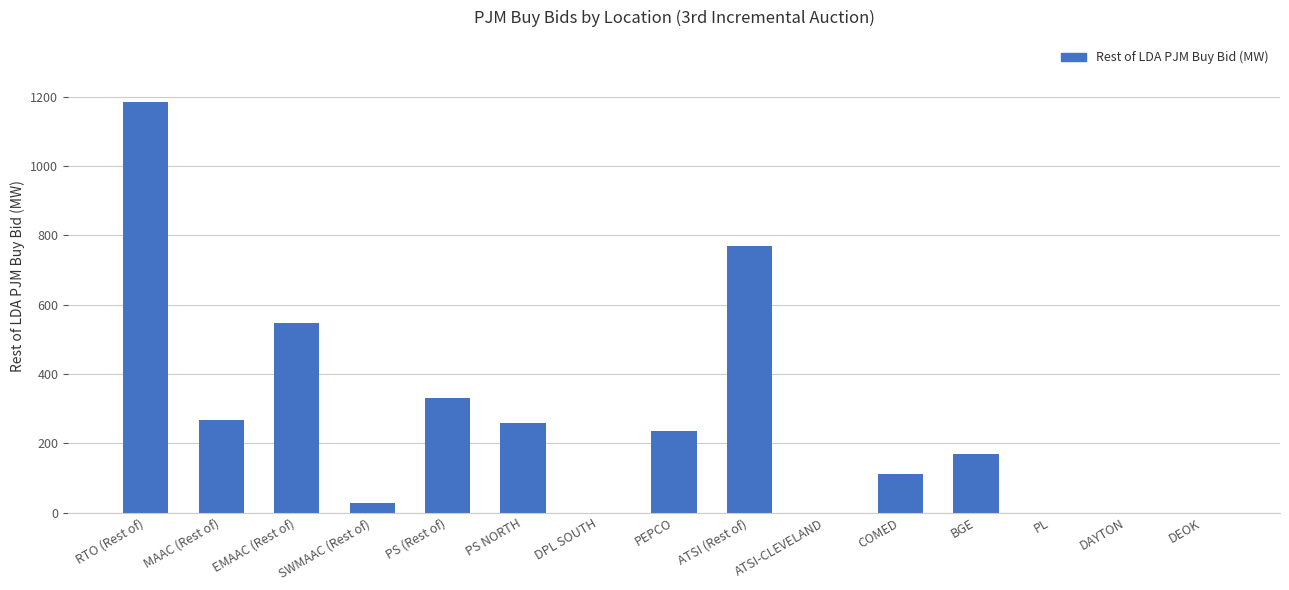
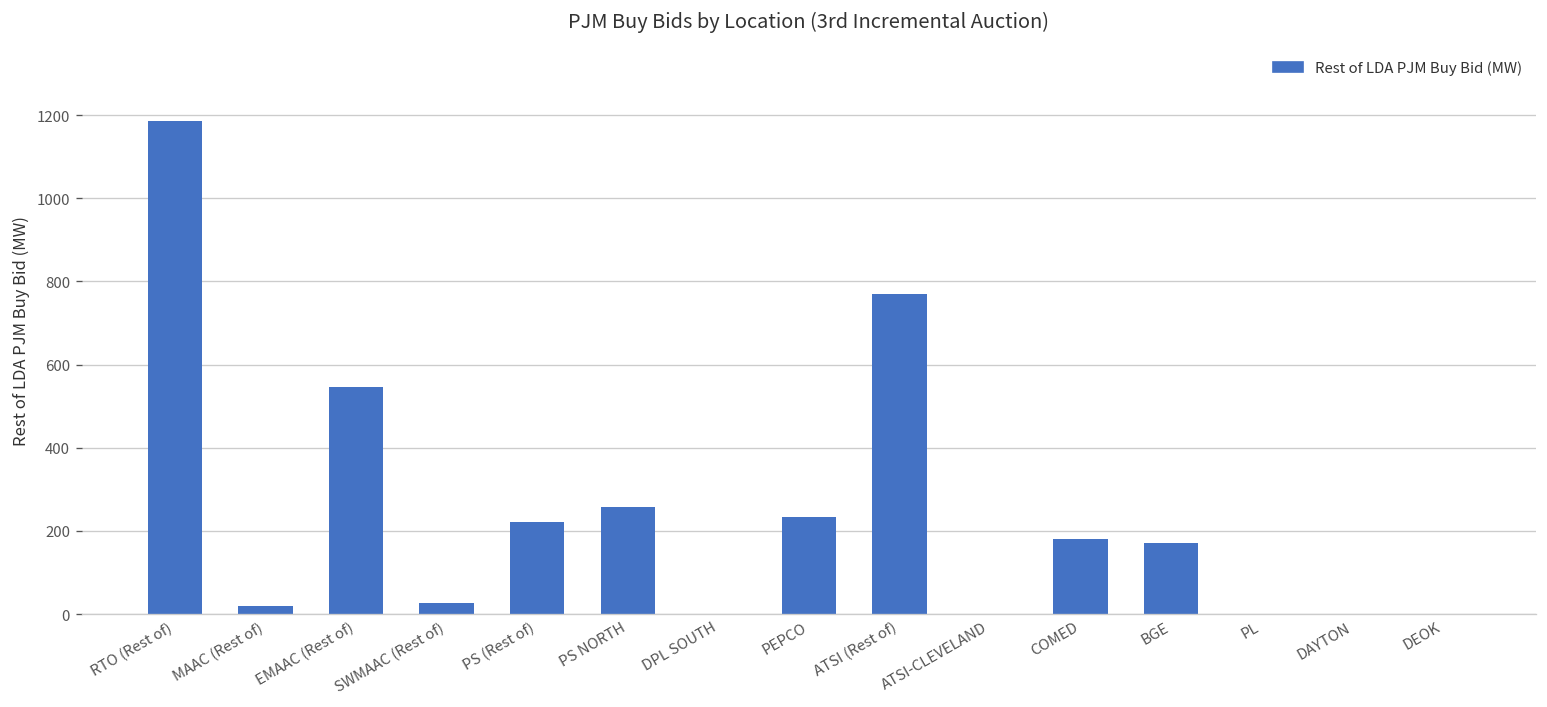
MAAC (Rest of): 270 -> 20
PS (Rest of): 330 -> 220
COMED: 110 -> 180
